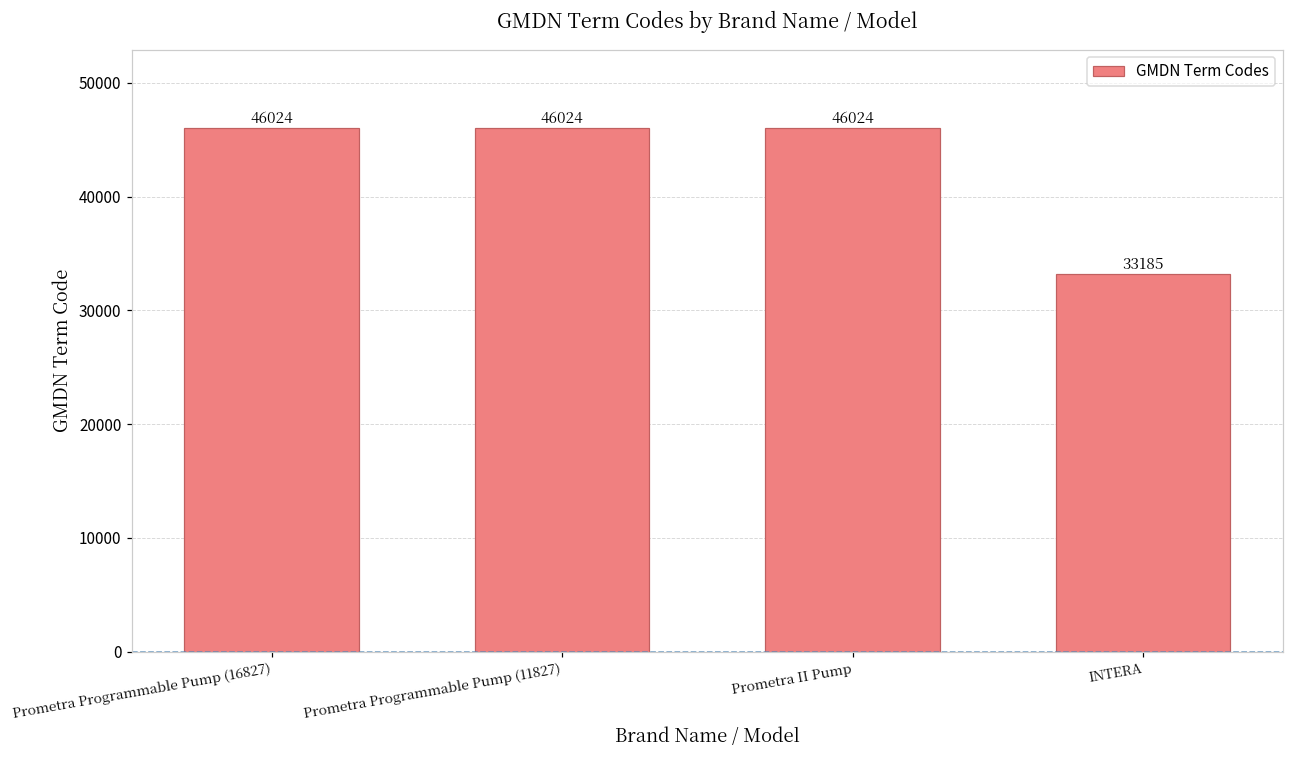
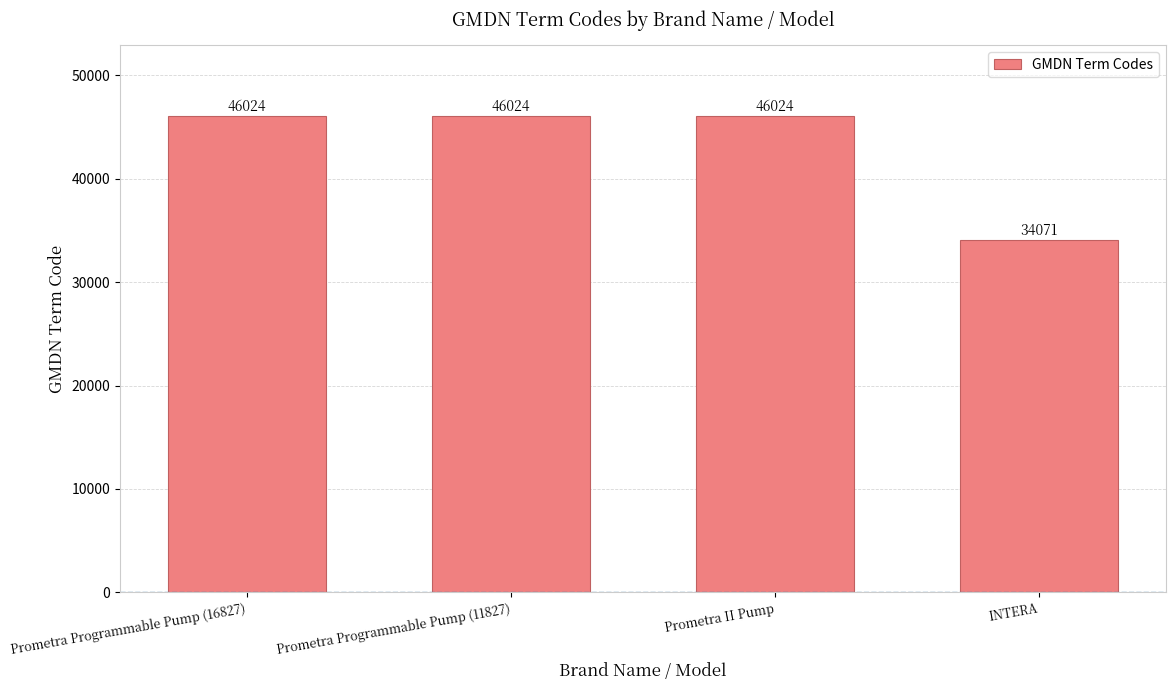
INTERA: 33185 -> 34071
